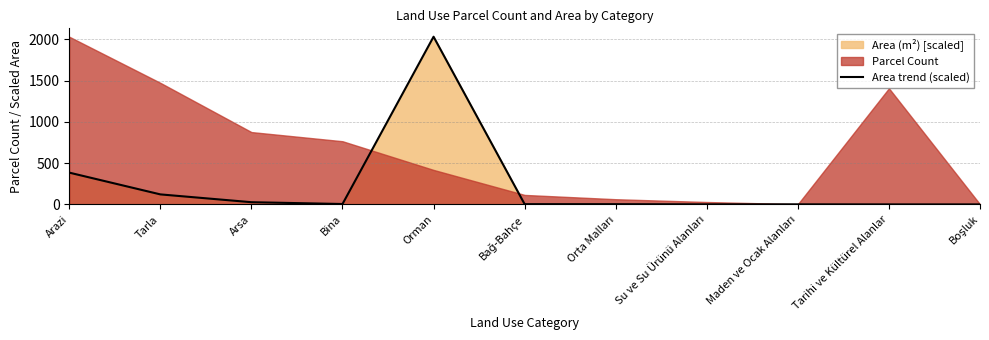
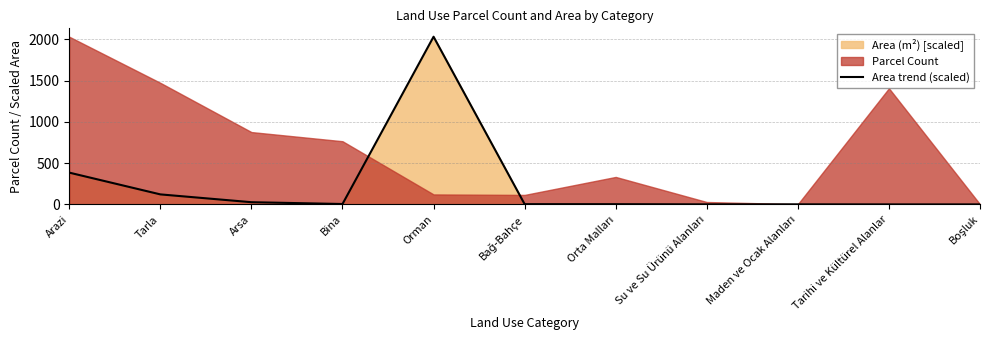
Parcel Count, Orman: 400 -> 100
Parcel Count, Orta Malları: 100 -> 300
